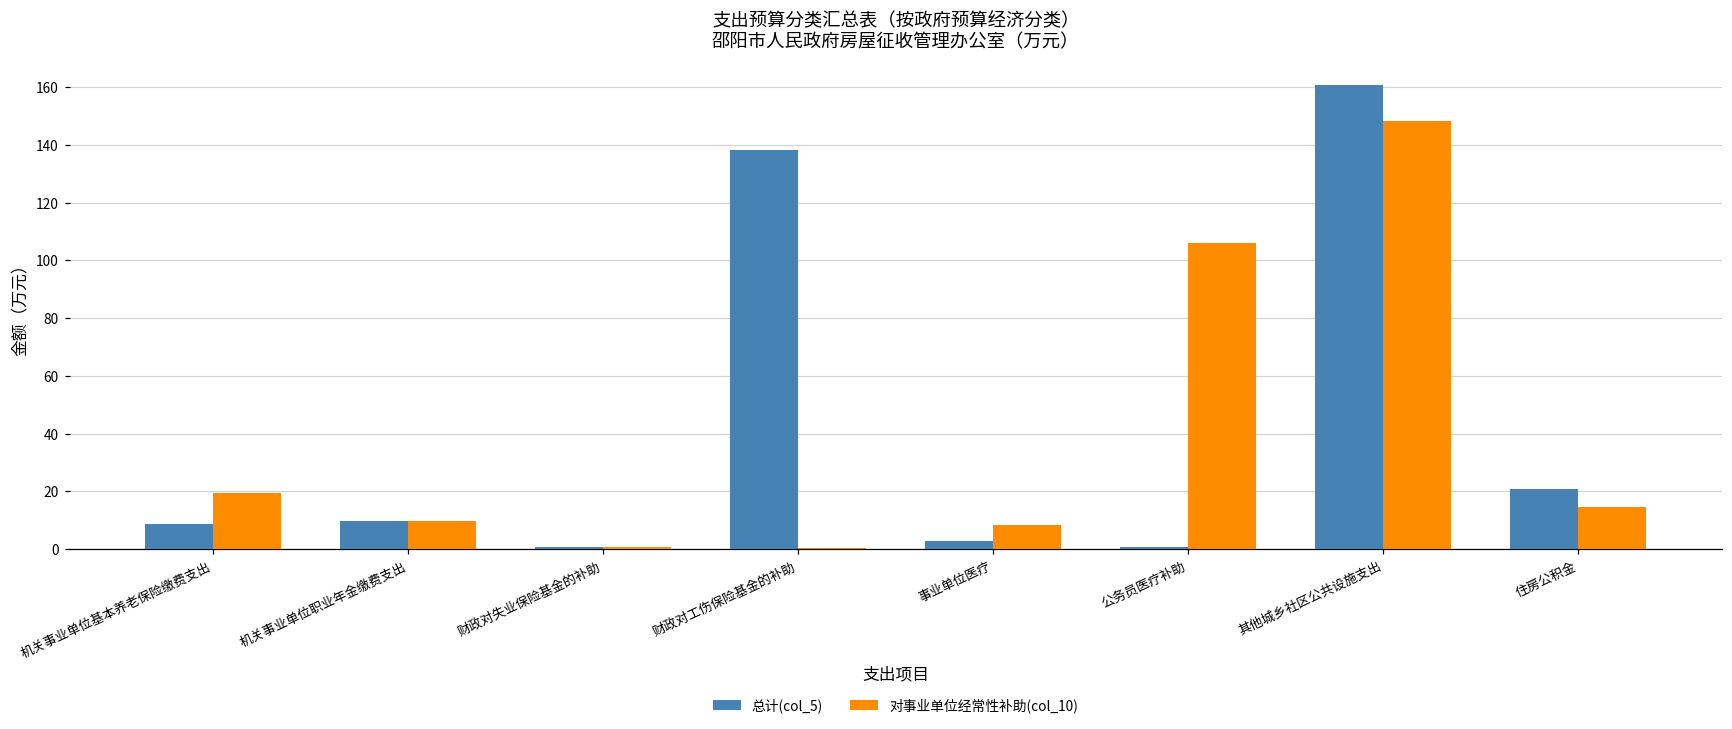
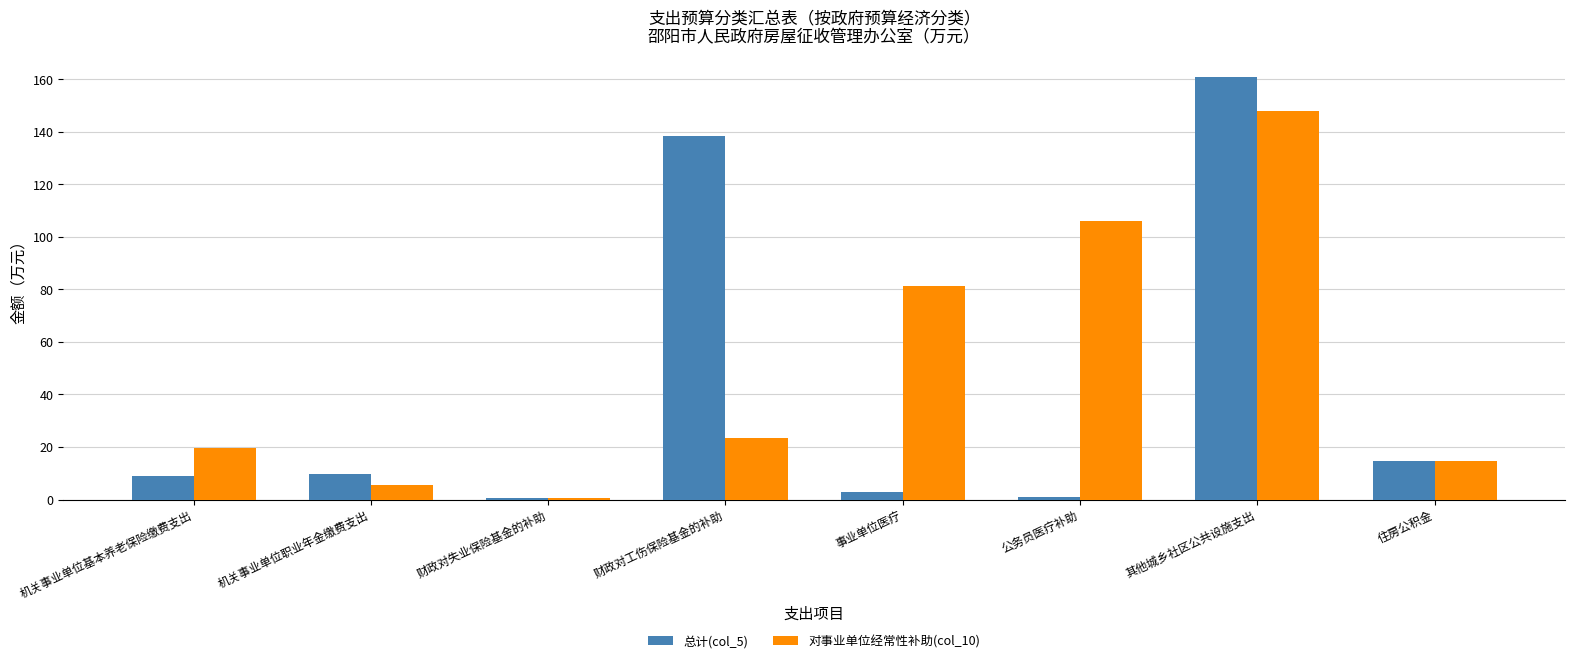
对事业单位经常性补助(col_10), 机关事业单位职业年金缴费支出: 10 -> 5
对事业单位经常性补助(col_10), 财政对工伤保险基金的补助: 0 -> 24
对事业单位经常性补助(col_10), 事业单位医疗: 8 -> 81
总计(col_5), 住房公积金: 21 -> 15
